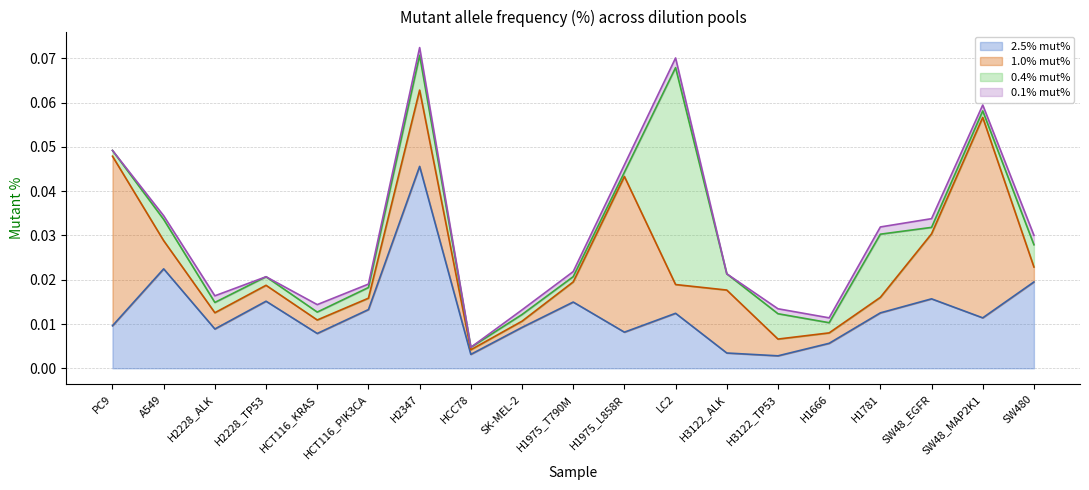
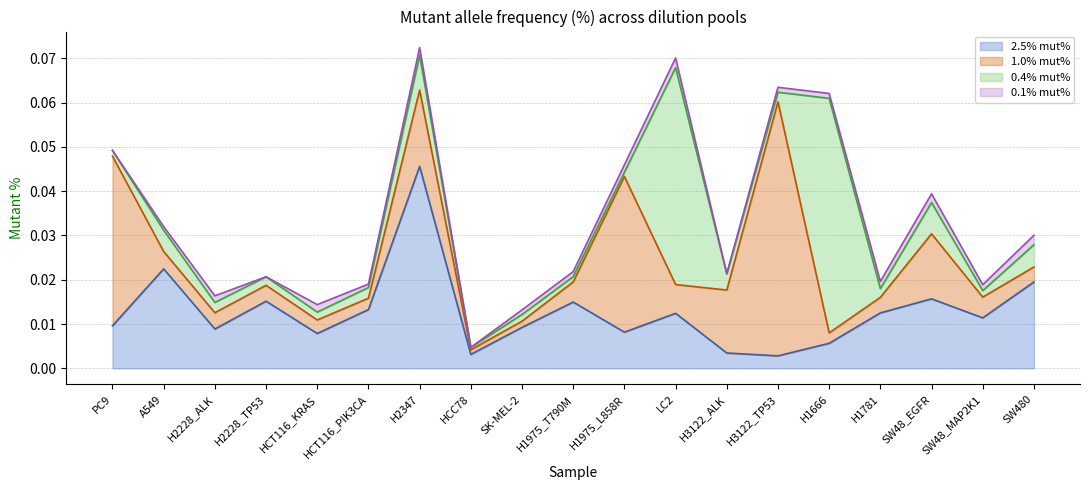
1.0% mut%, A549: 0.006 -> 0.004
1.0% mut%, H3122_TP53: 0.004 -> 0.057
0.4% mut%, H3122_TP53: 0.006 -> 0.002
0.4% mut%, H1666: 0.002 -> 0.053
0.4% mut%, H1781: 0.014 -> 0.002
0.4% mut%, SW48_EGFR: 0.001 -> 0.007
1.0% mut%, SW48_MAP2K1: 0.045 -> 0.005
